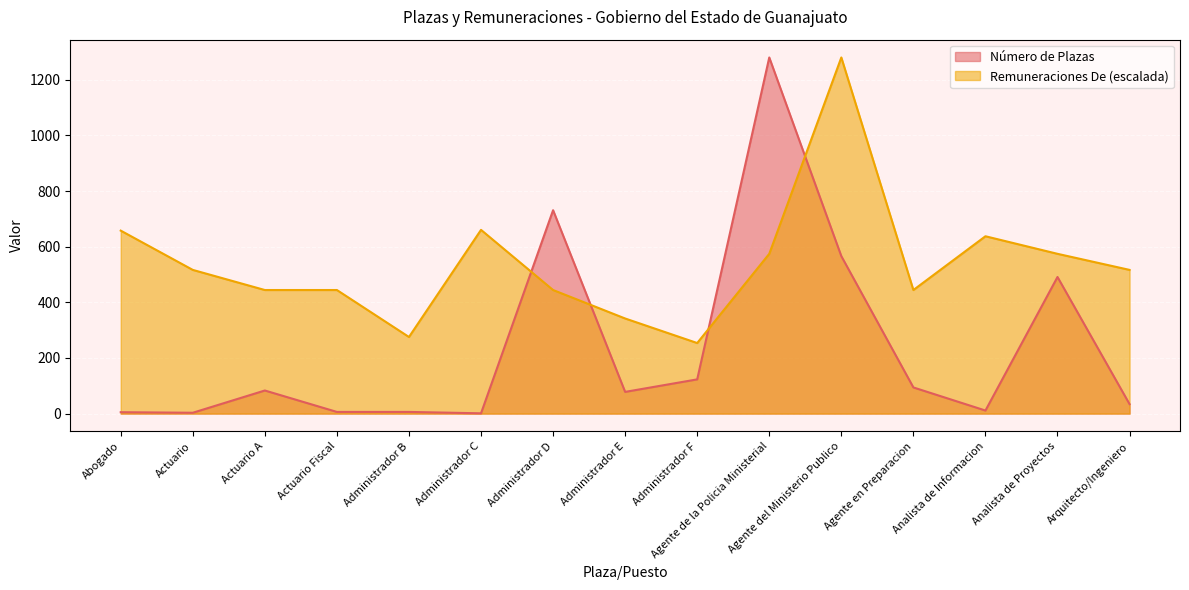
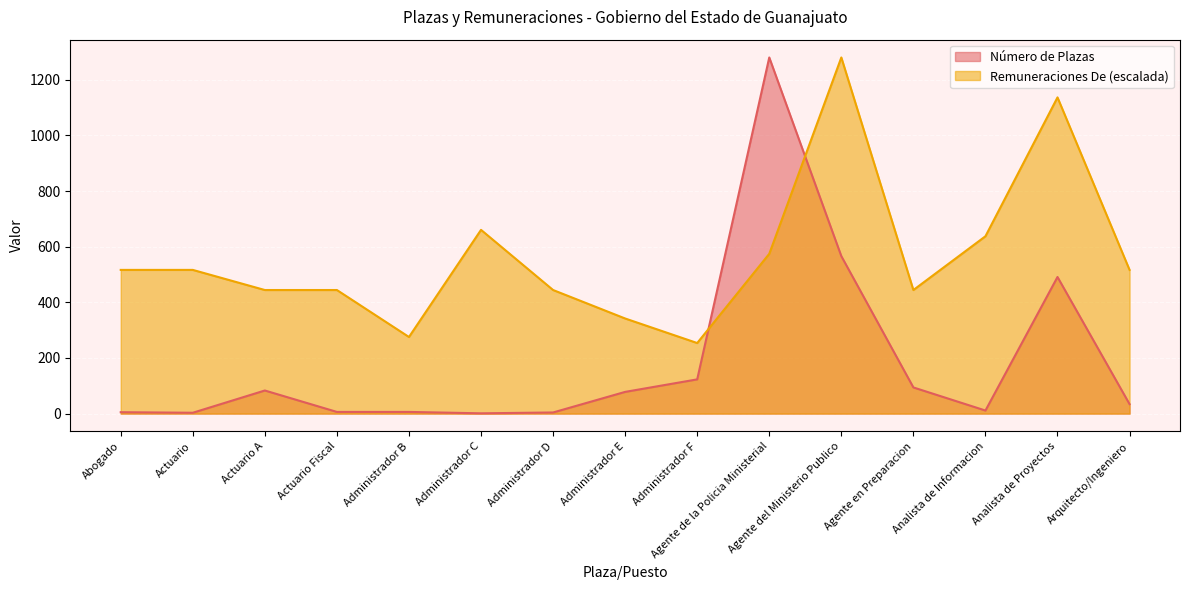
Remuneraciones De (escalada), Abogado: 660 -> 520
Número de Plazas, Administrador D: 730 -> 0
Remuneraciones De (escalada), Analista de Proyectos: 570 -> 1140
